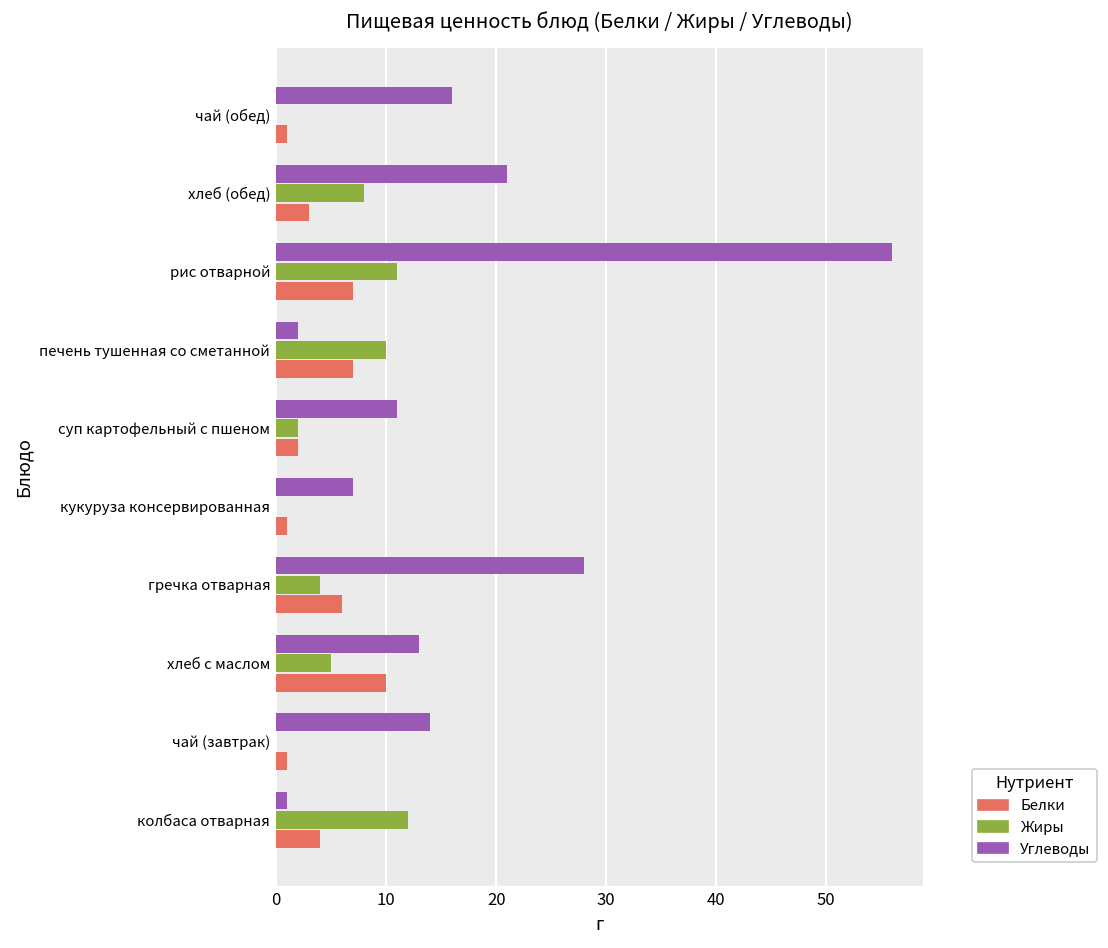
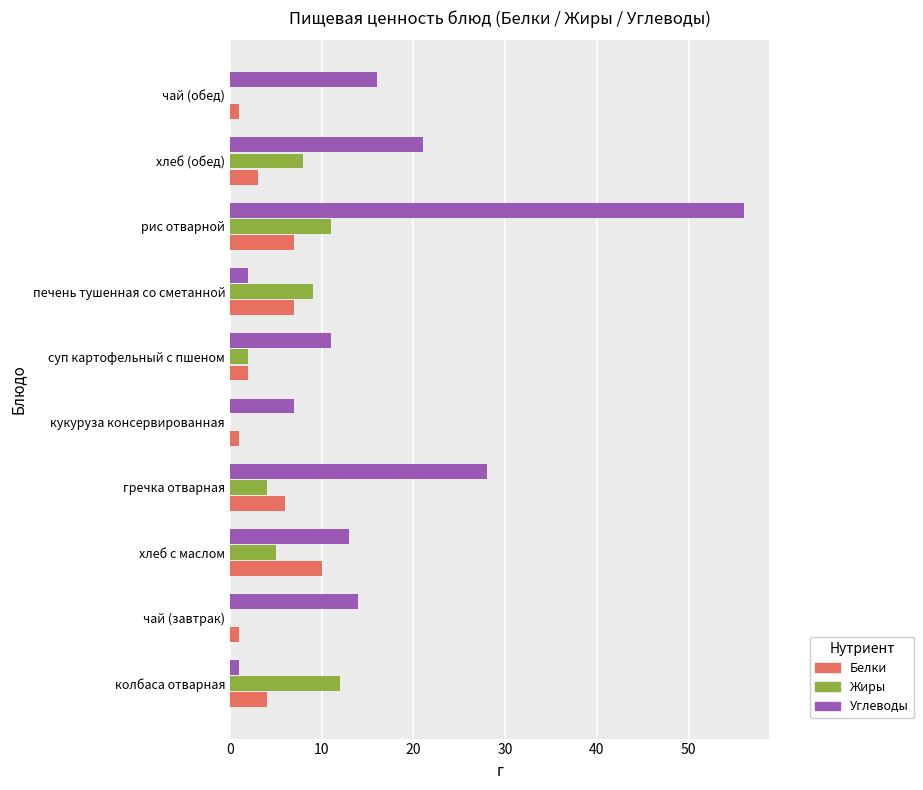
Жиры, печень тушенная со сметанной: 10 -> 9
